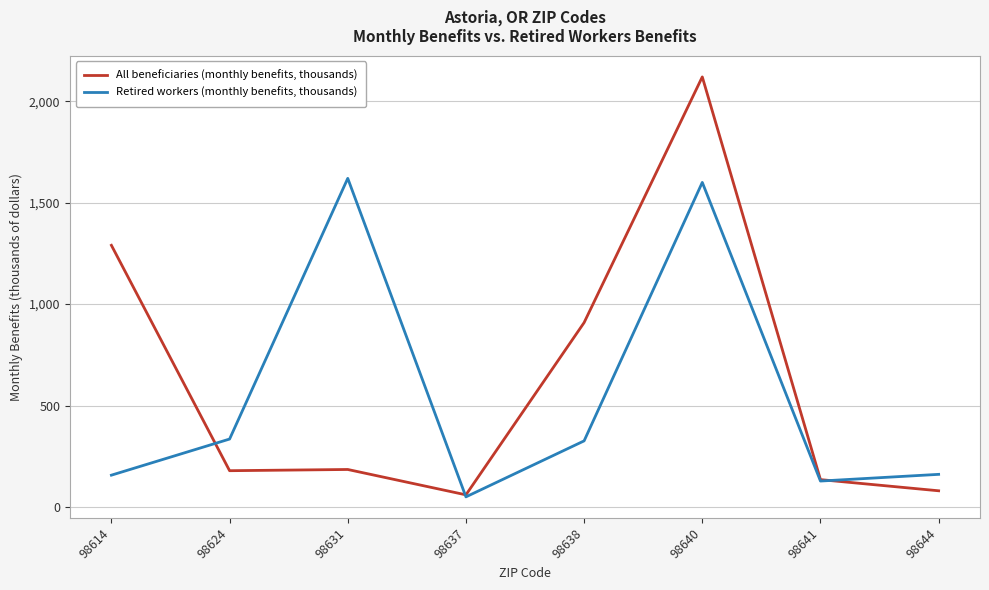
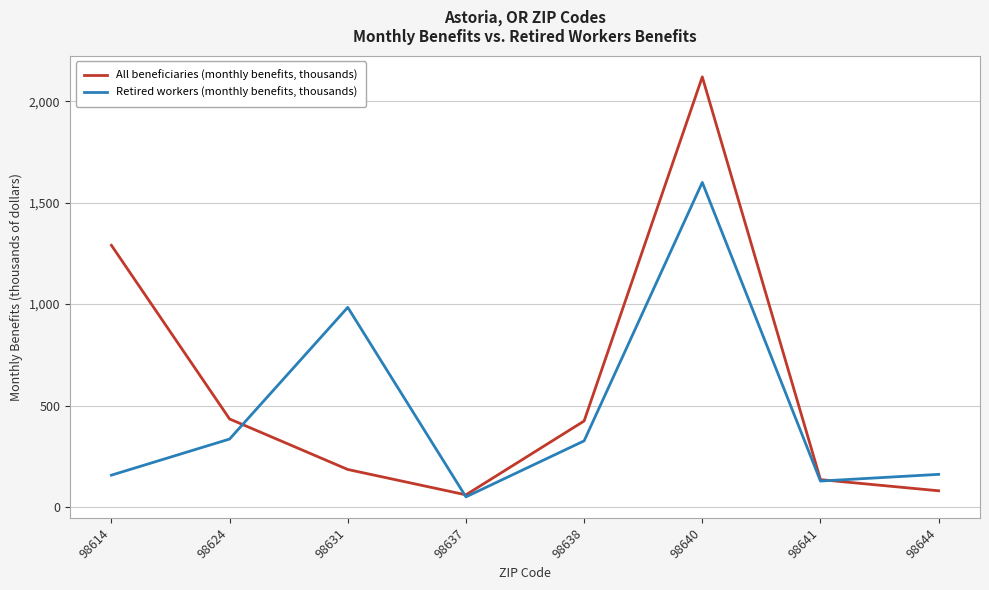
All beneficiaries (monthly benefits, thousands), 98624: 180 -> 430
Retired workers (monthly benefits, thousands), 98631: 1,620 -> 980
All beneficiaries (monthly benefits, thousands), 98638: 910 -> 420
